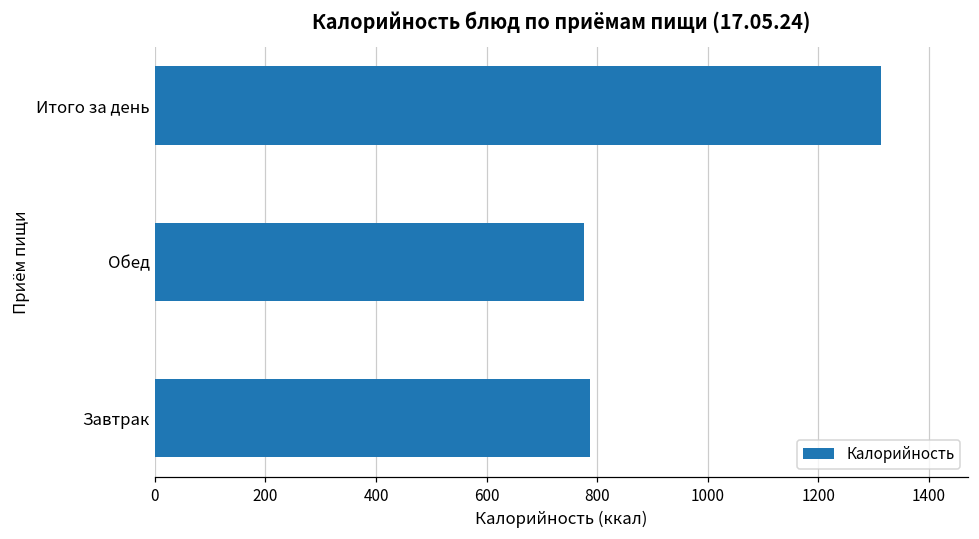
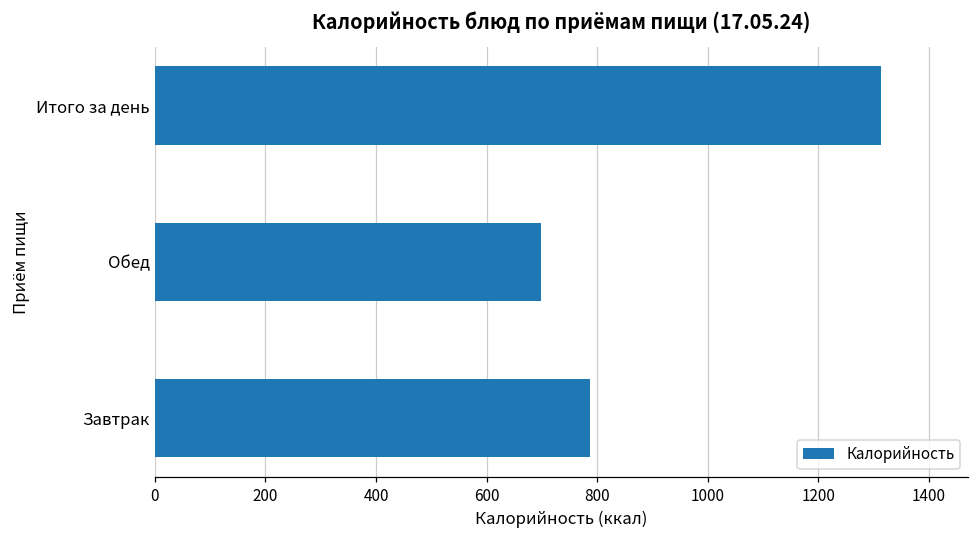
Обед: 780 -> 700
